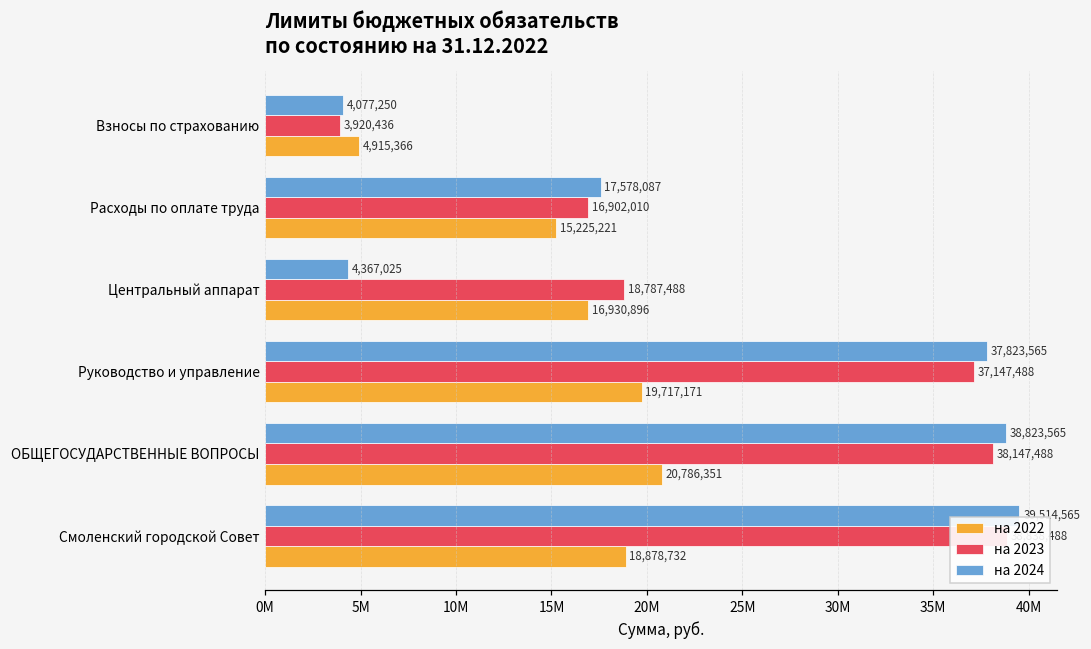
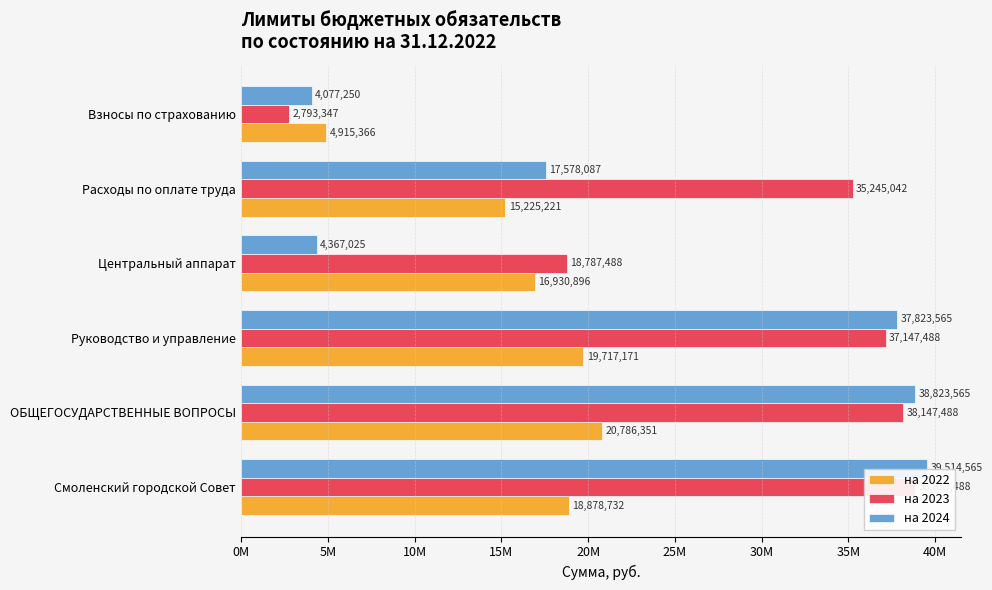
на 2023, Взносы по страхованию: 3,920,436 -> 2,793,347
на 2023, Расходы по оплате труда: 16,902,010 -> 35,245,042
